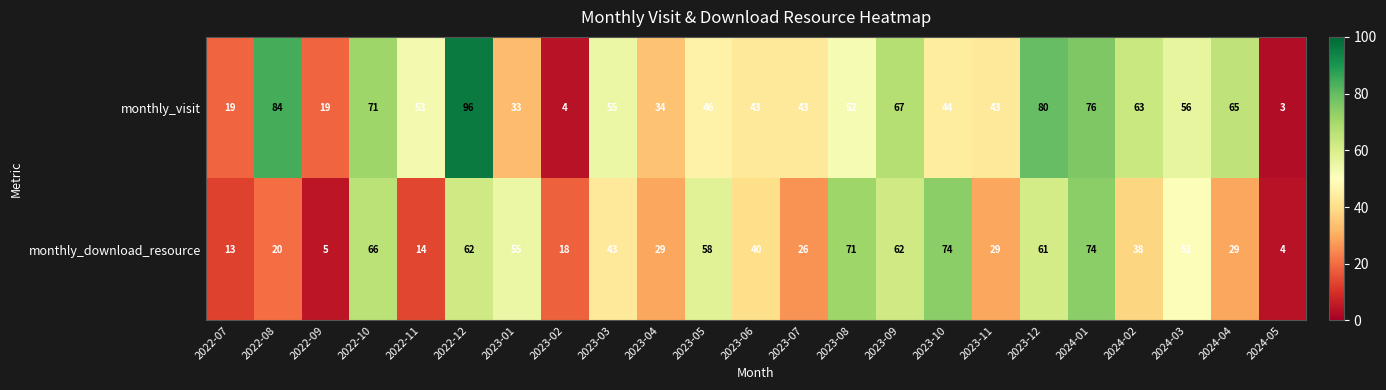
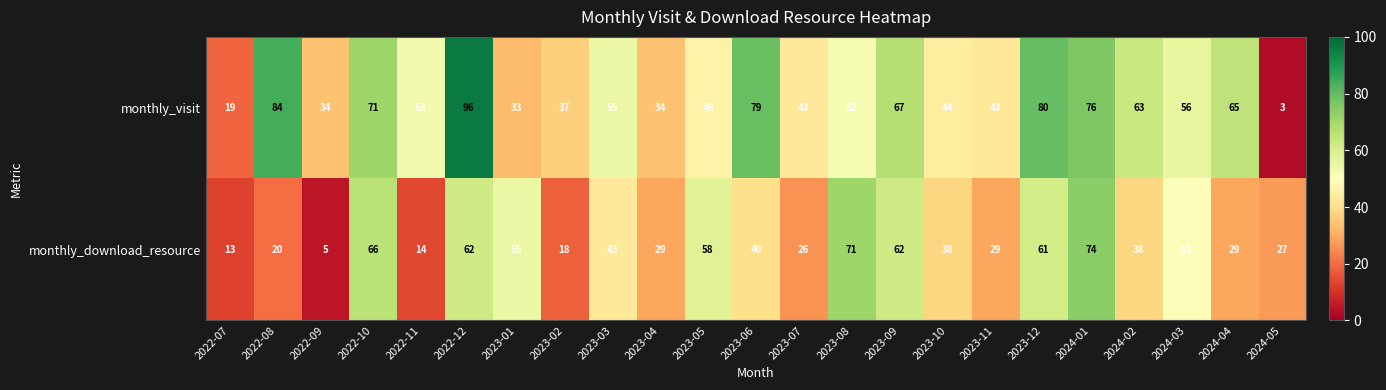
monthly_visit, 2022-09: 19 -> 34
monthly_visit, 2023-02: 4 -> 37
monthly_visit, 2023-06: 43 -> 79
monthly_download_resource, 2023-10: 74 -> 38
monthly_download_resource, 2024-05: 4 -> 27
